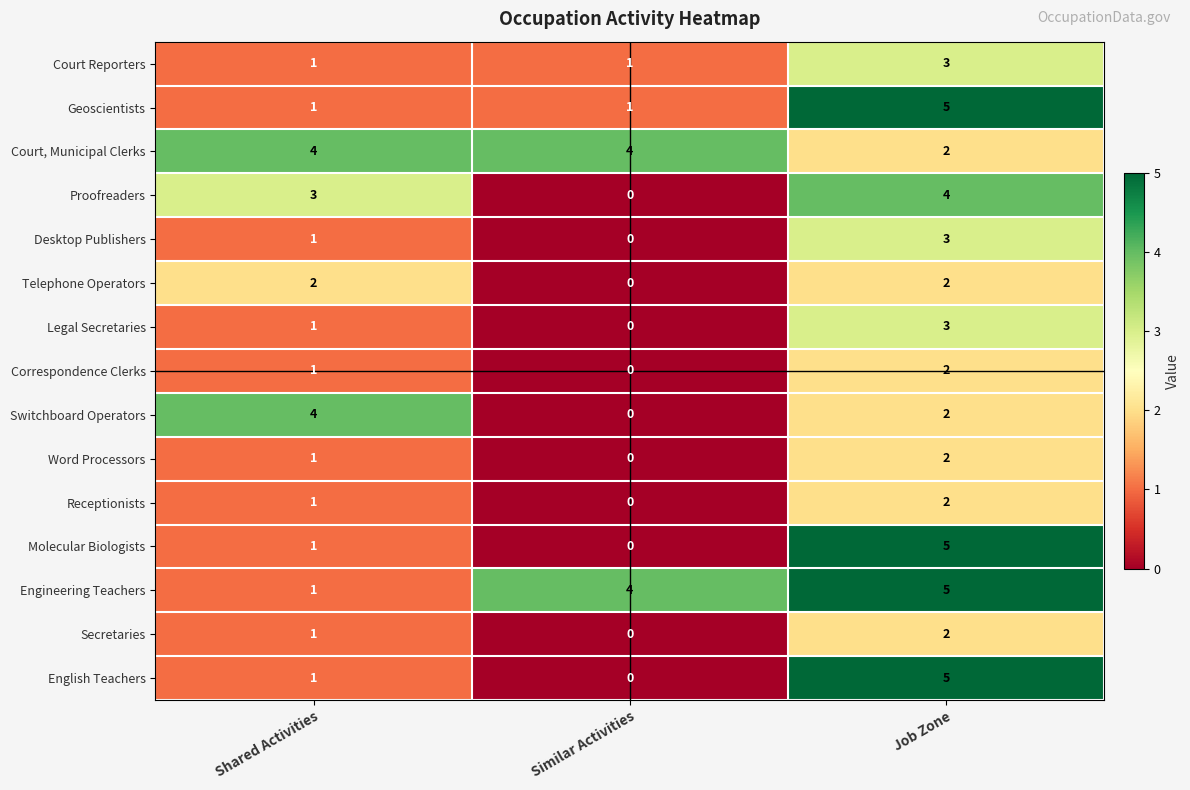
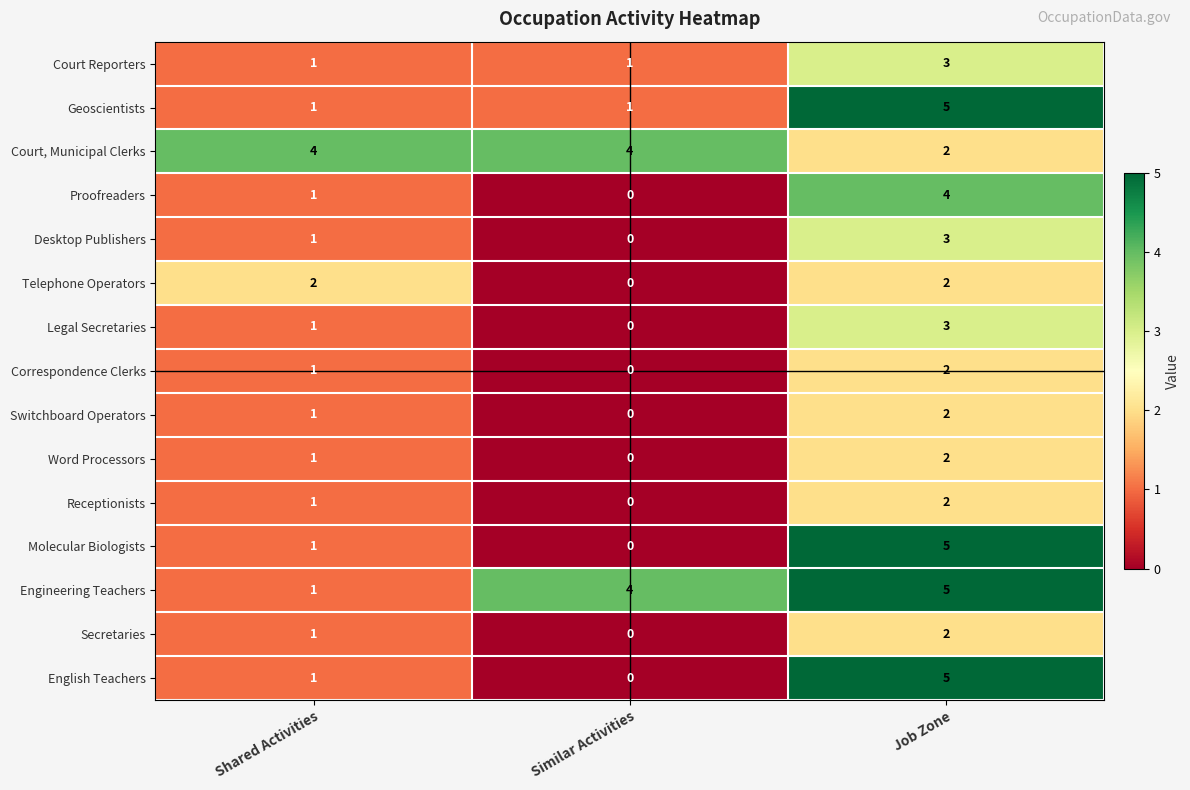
Proofreaders, Shared Activities: 3 -> 1
Switchboard Operators, Shared Activities: 4 -> 1
